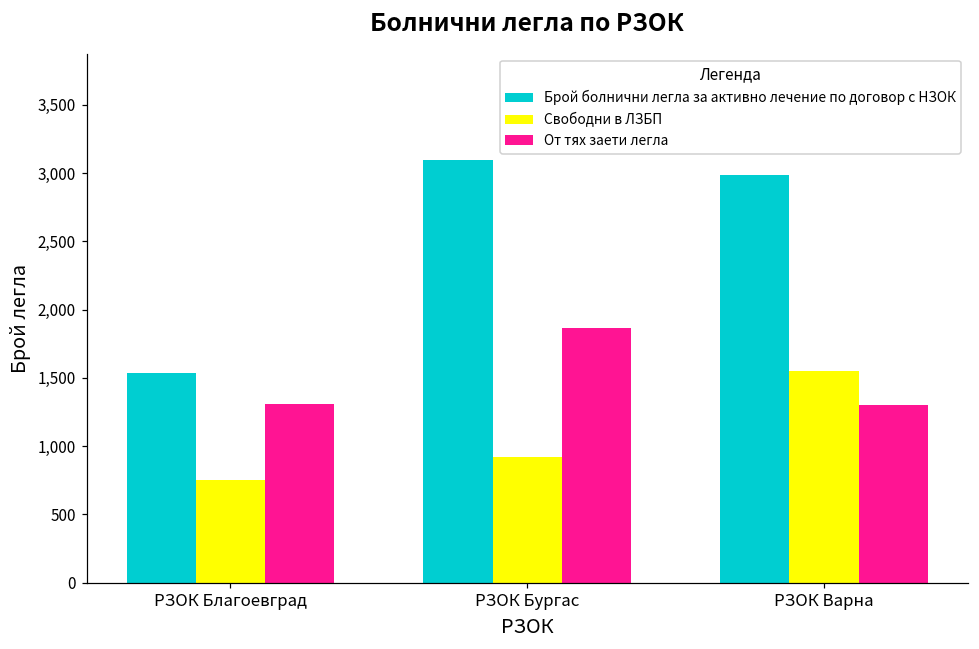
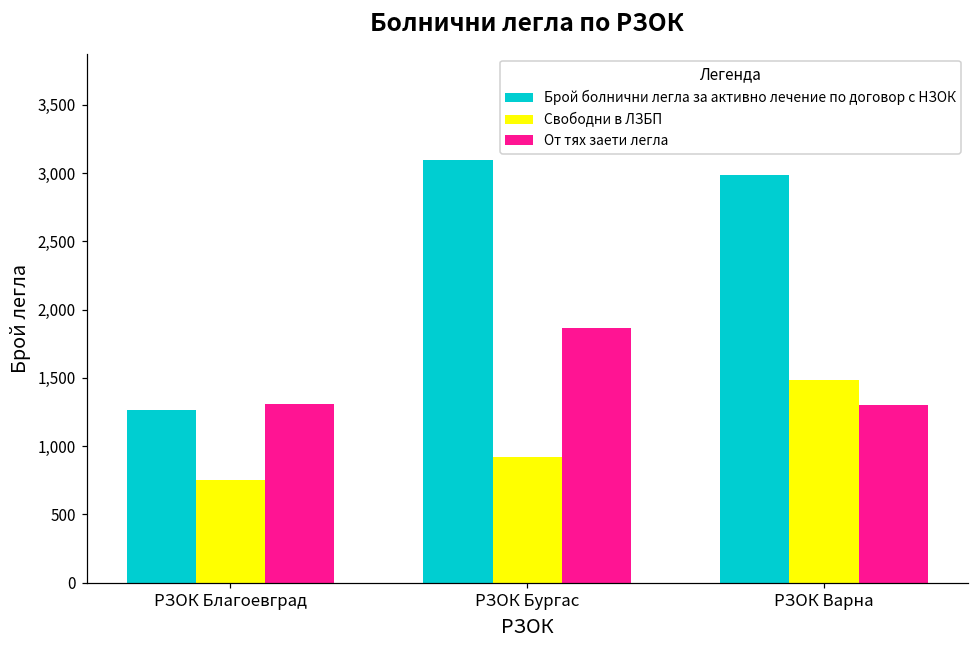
Брой болнични легла за активно лечение по договор с НЗОК, РЗОК Благоевград: 1,530 -> 1,270
Свободни в ЛЗБП, РЗОК Варна: 1,550 -> 1,480
